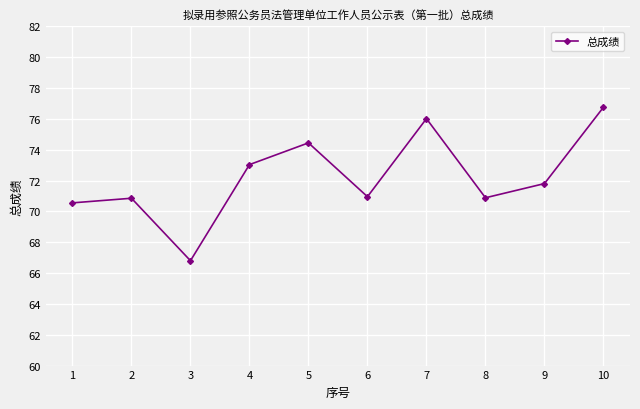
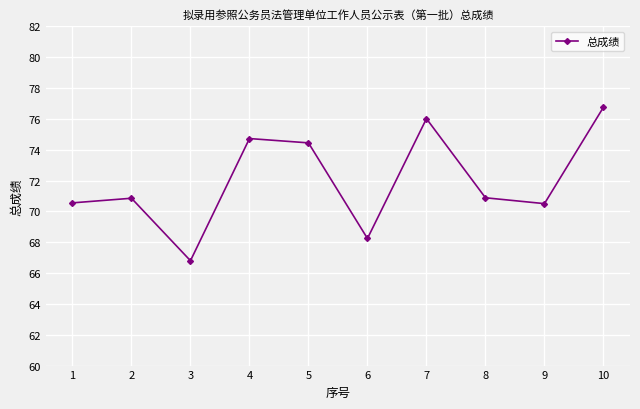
4: 73.0 -> 74.7
6: 71.0 -> 68.2
9: 71.8 -> 70.5
